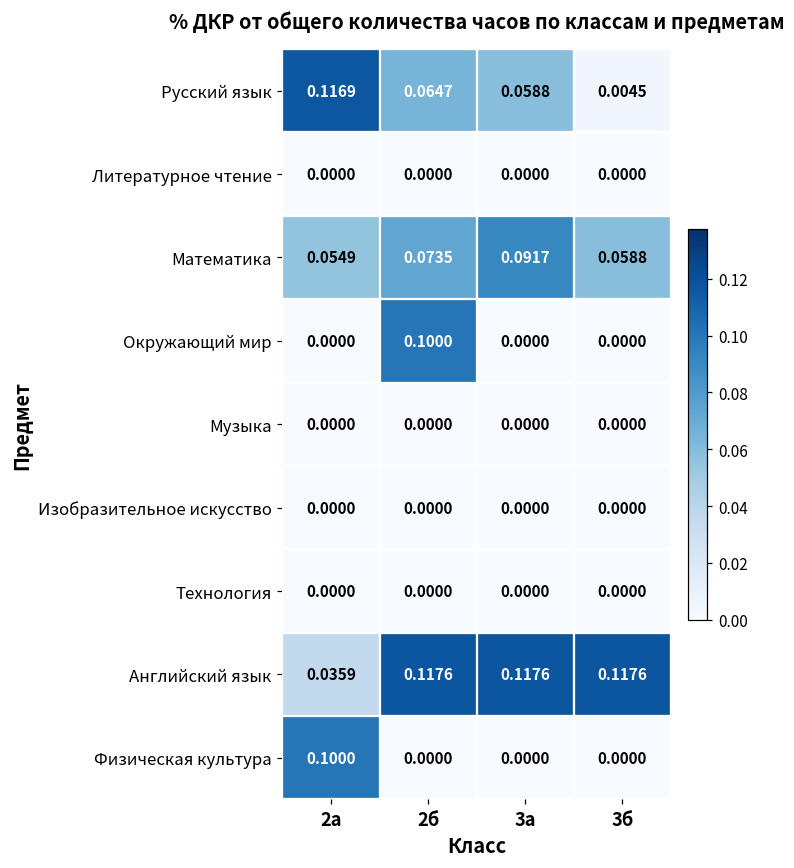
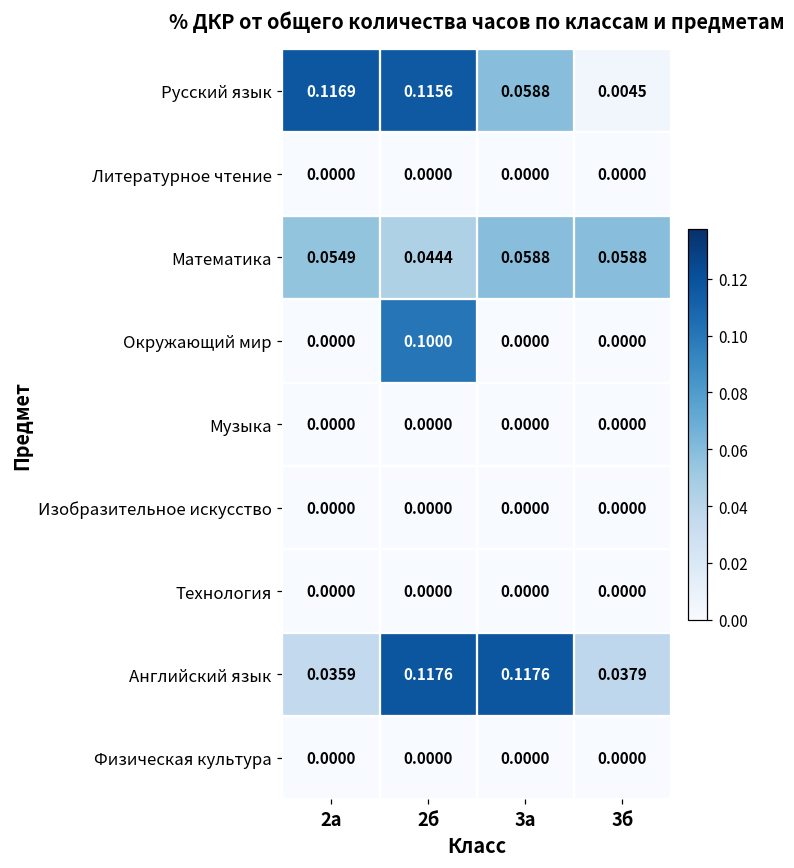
Русский язык, 2б: 0.0647 -> 0.1156
Математика, 2б: 0.0735 -> 0.0444
Математика, 3а: 0.0917 -> 0.0588
Английский язык, 3б: 0.1176 -> 0.0379
Физическая культура, 2а: 0.1000 -> 0.0000
